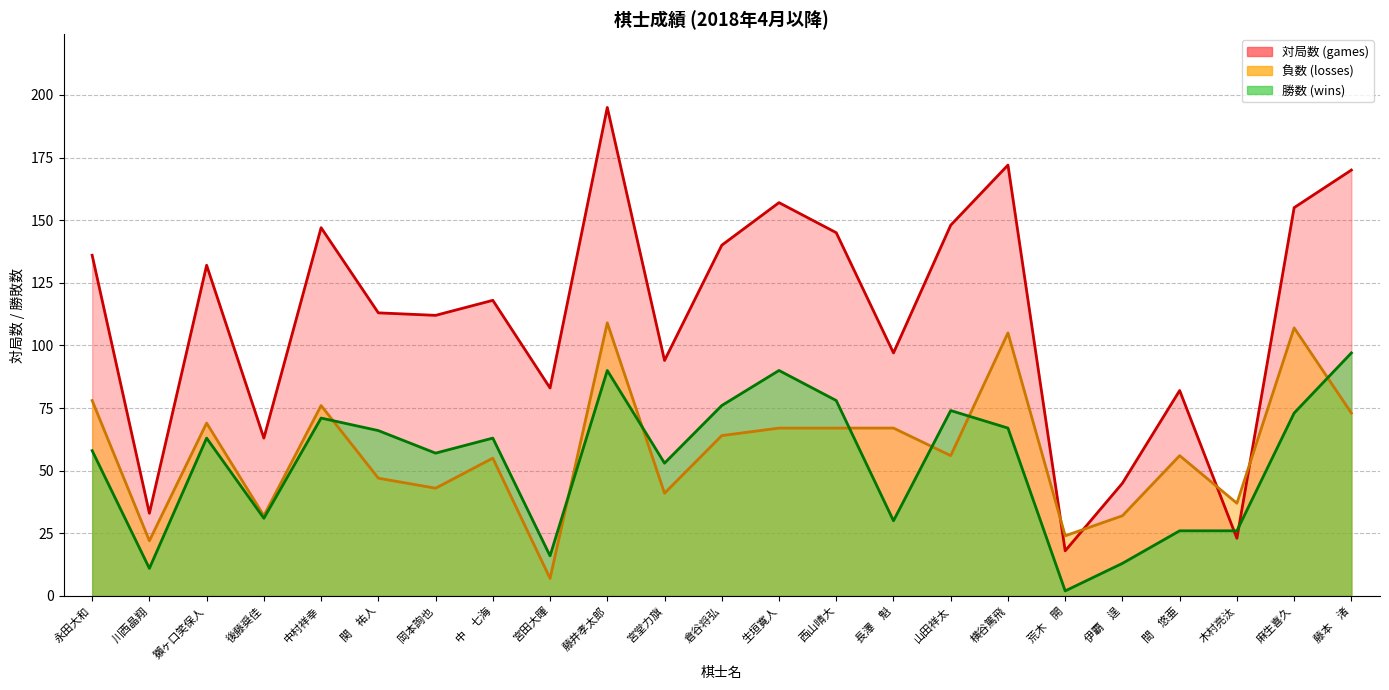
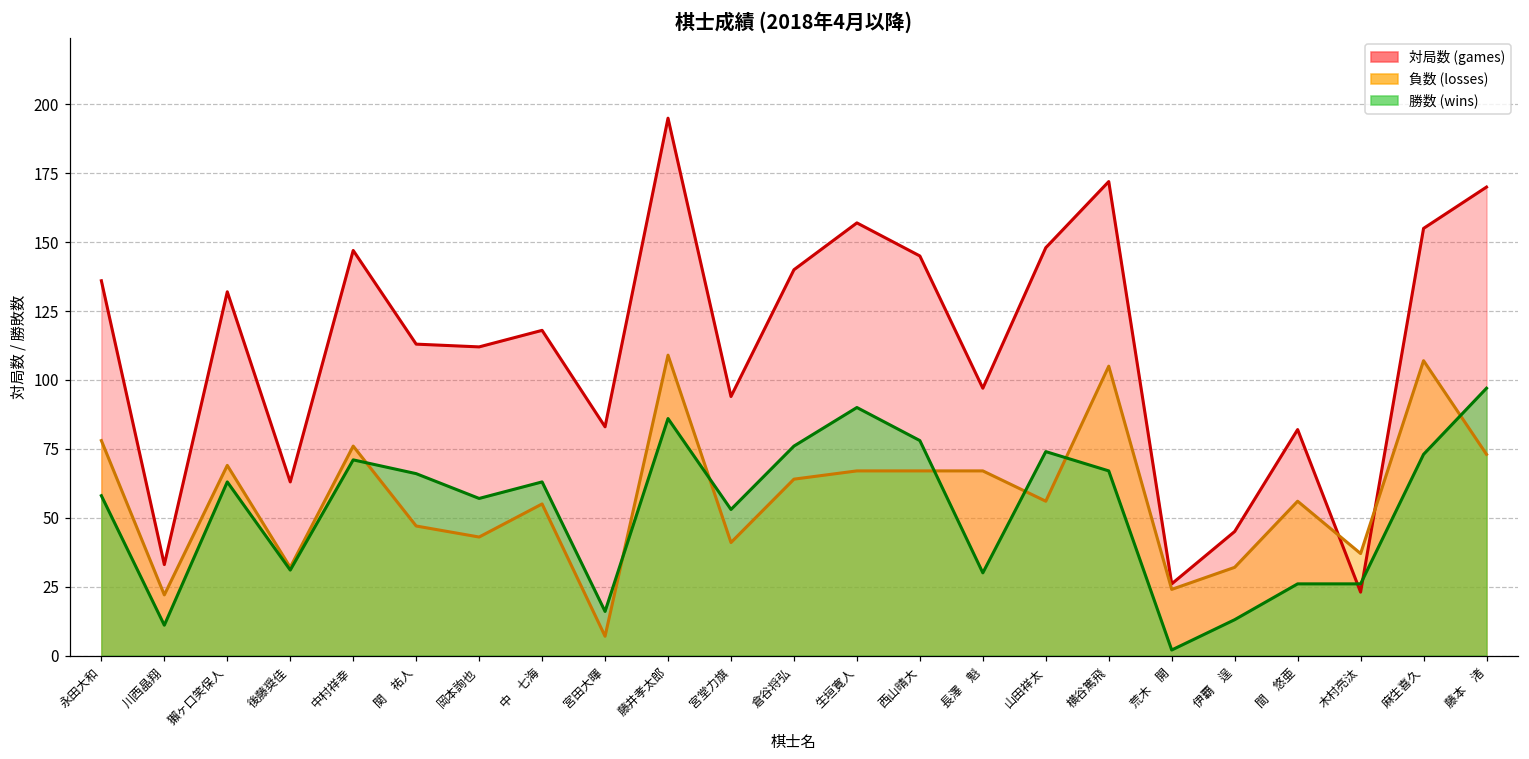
勝数 (wins), 藤井孝太郎: 90 -> 86
対局数 (games), 荒木 開: 18 -> 26
